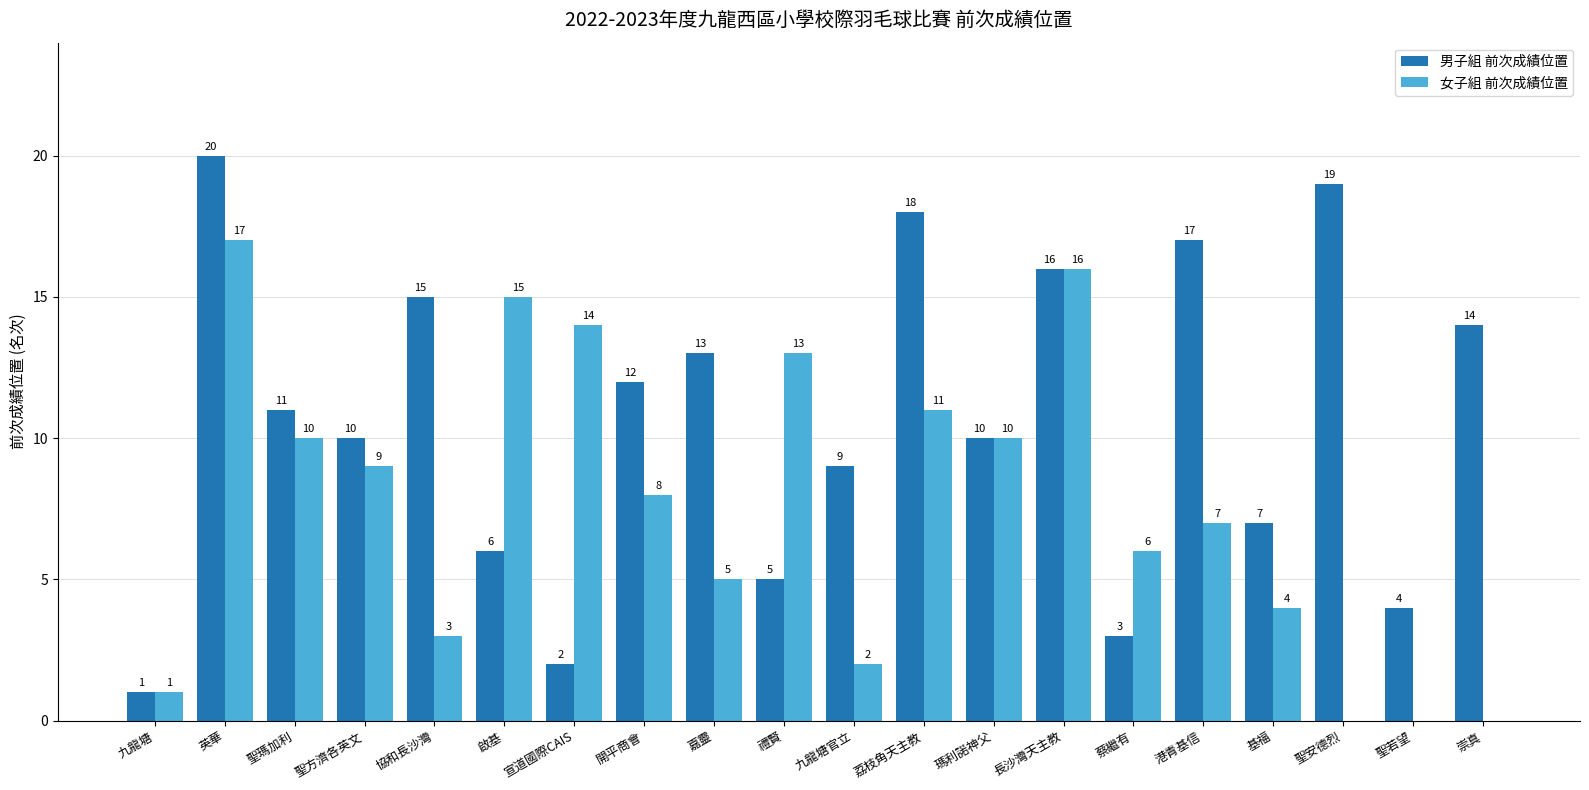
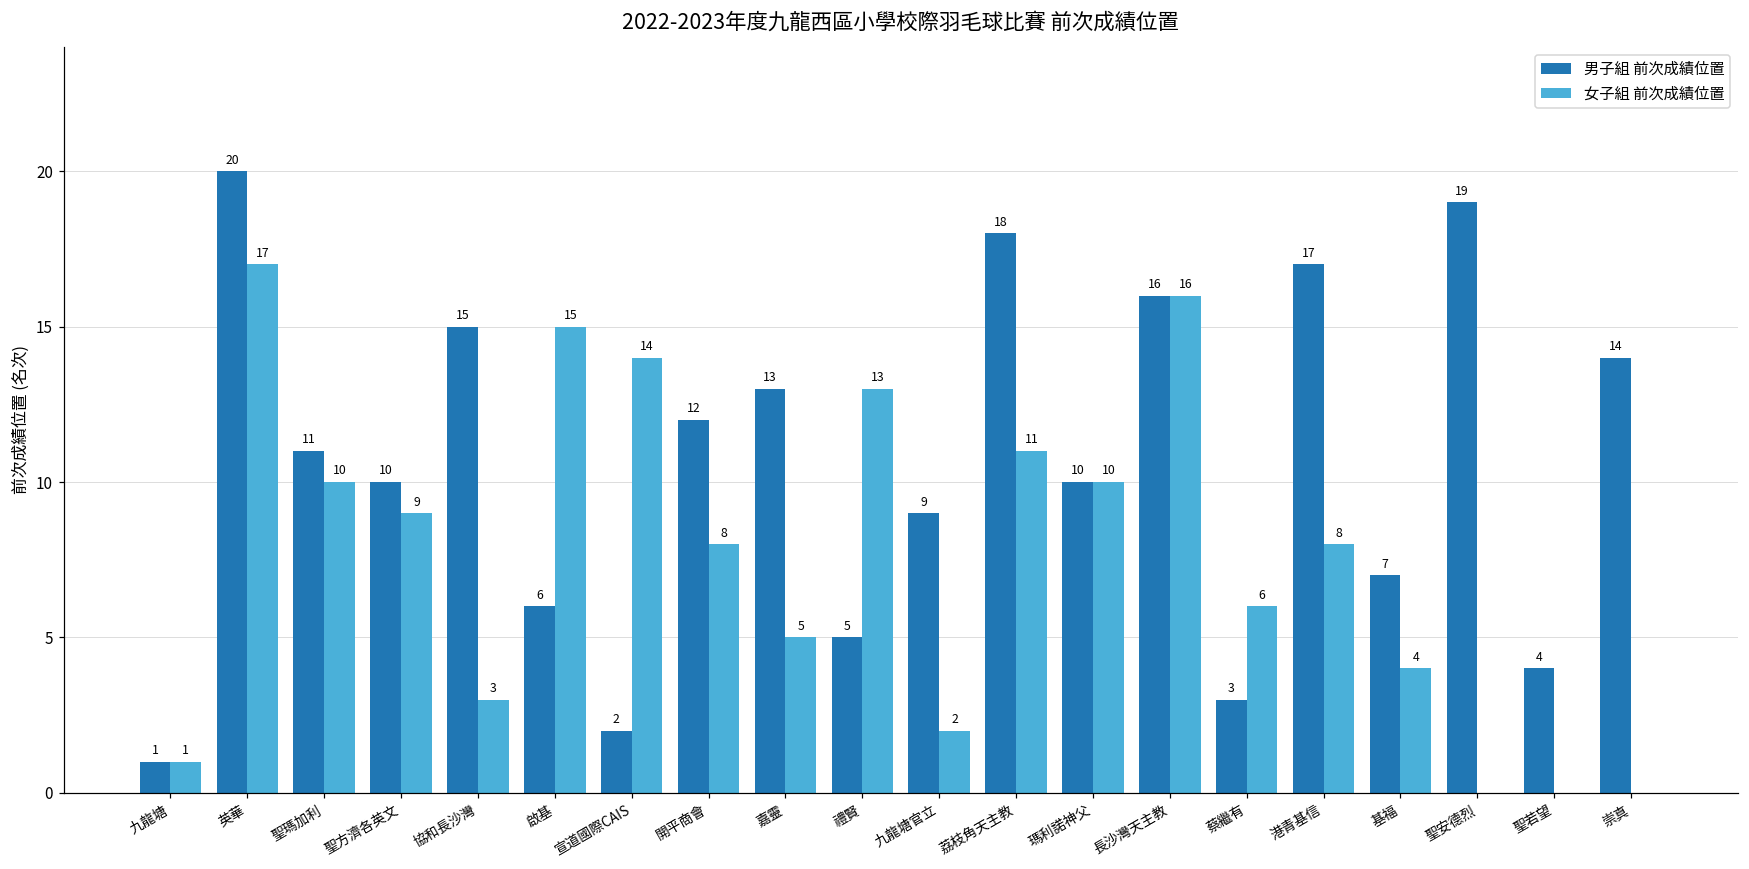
女子組 前次成績位置, 港青基信: 7 -> 8
